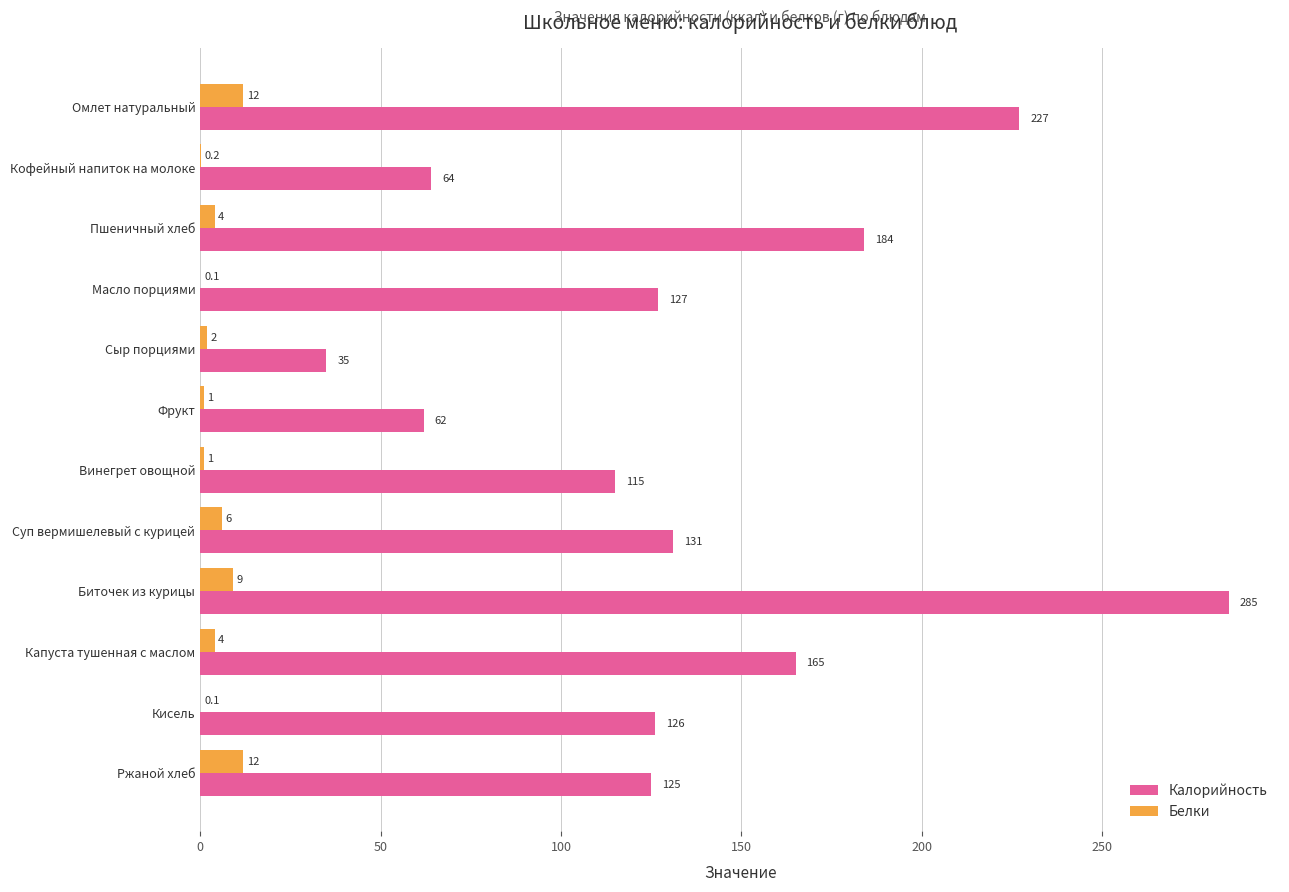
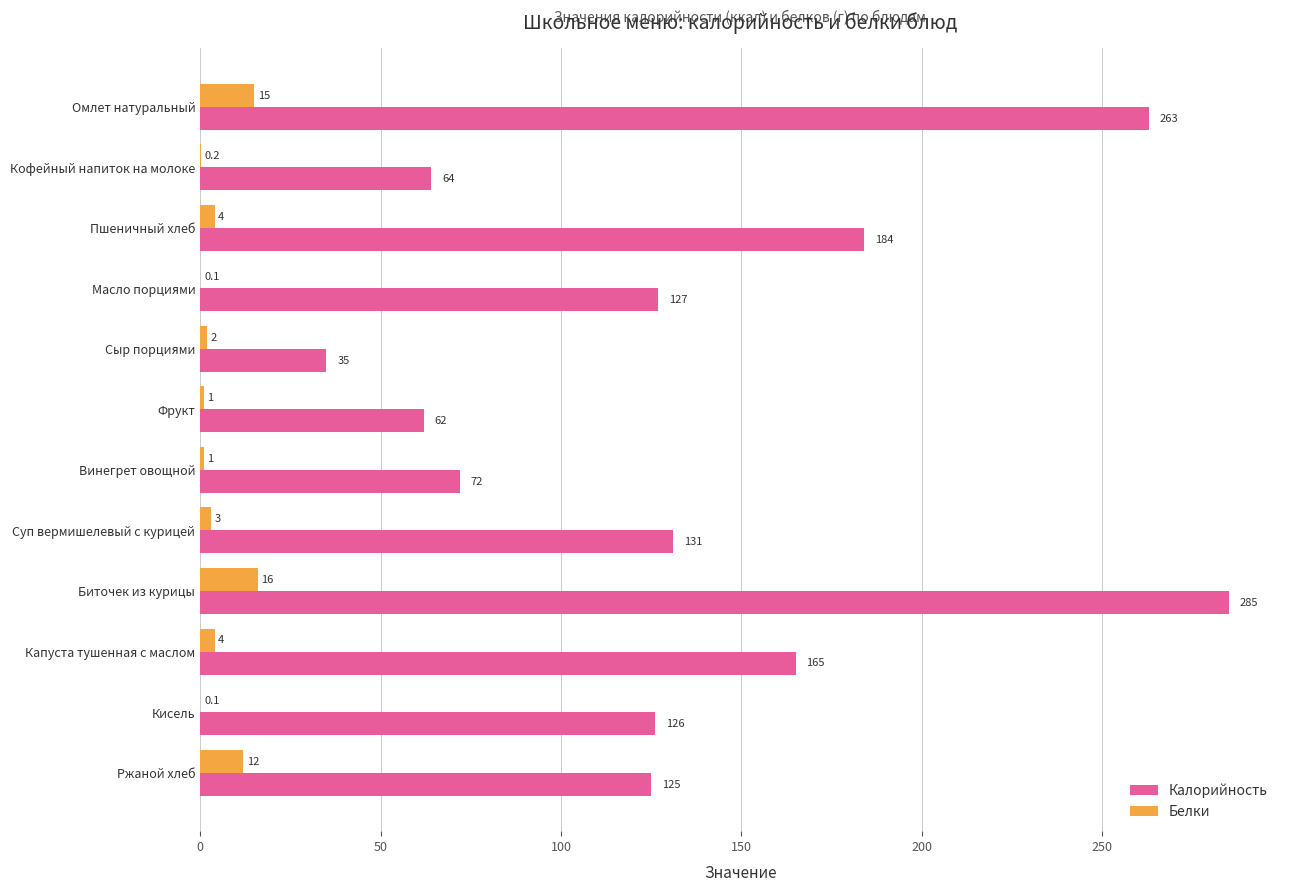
Белки, Омлет натуральный: 12 -> 15
Калорийность, Омлет натуральный: 227 -> 263
Калорийность, Винегрет овощной: 115 -> 72
Белки, Суп вермишелевый с курицей: 6 -> 3
Белки, Биточек из курицы: 9 -> 16
